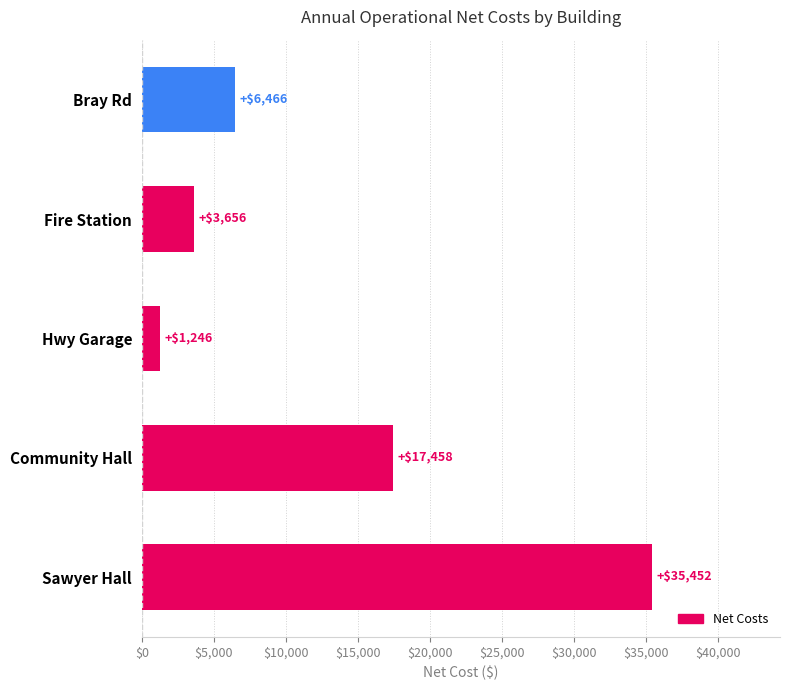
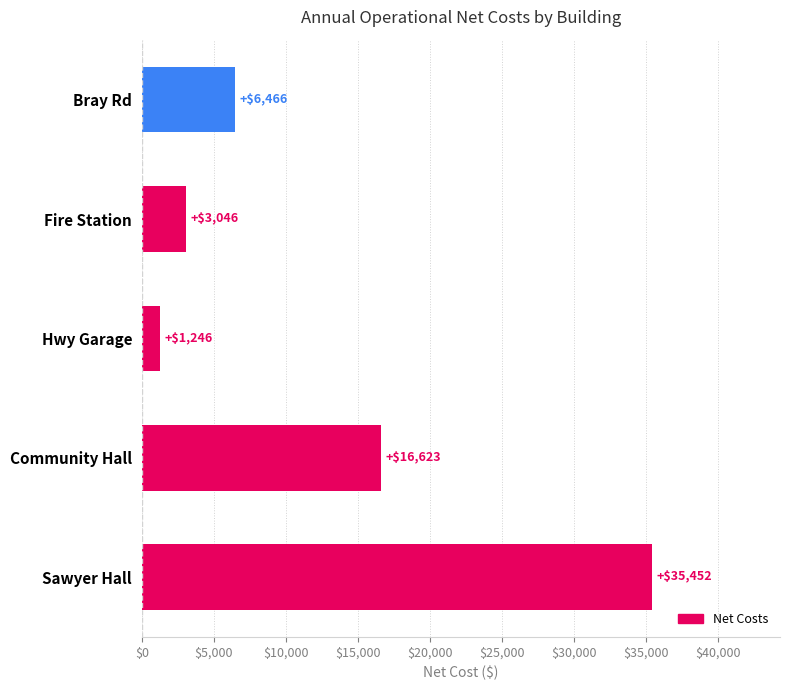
Fire Station: +$3,656 -> +$3,046
Community Hall: +$17,458 -> +$16,623
